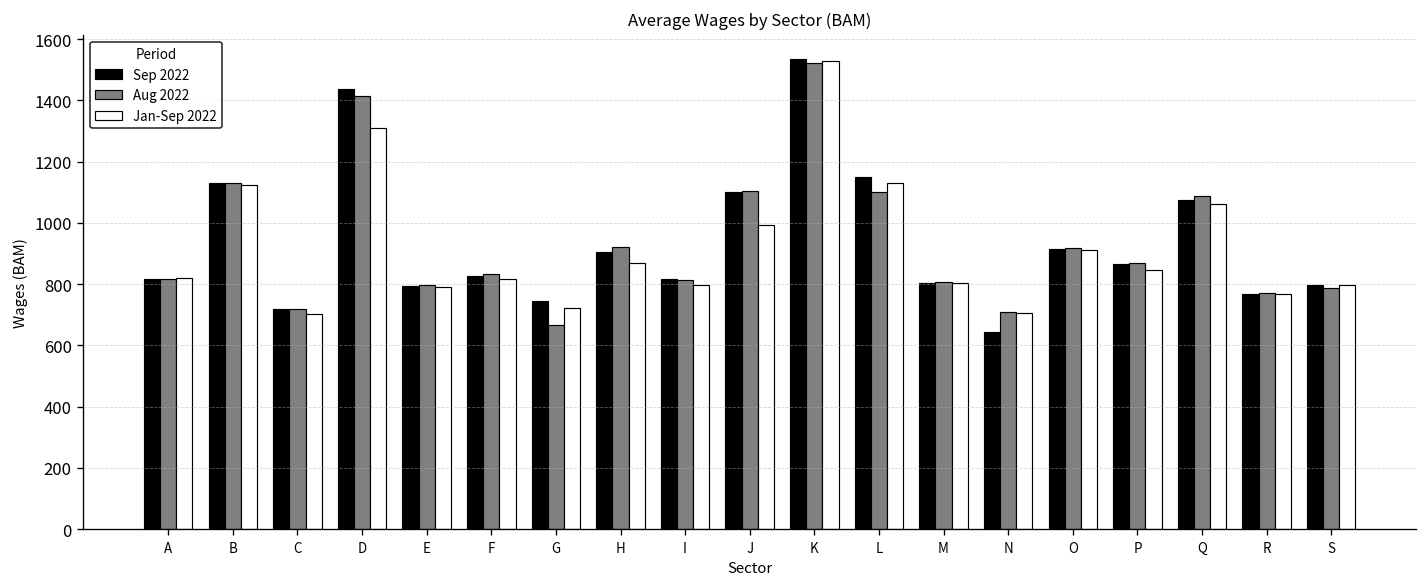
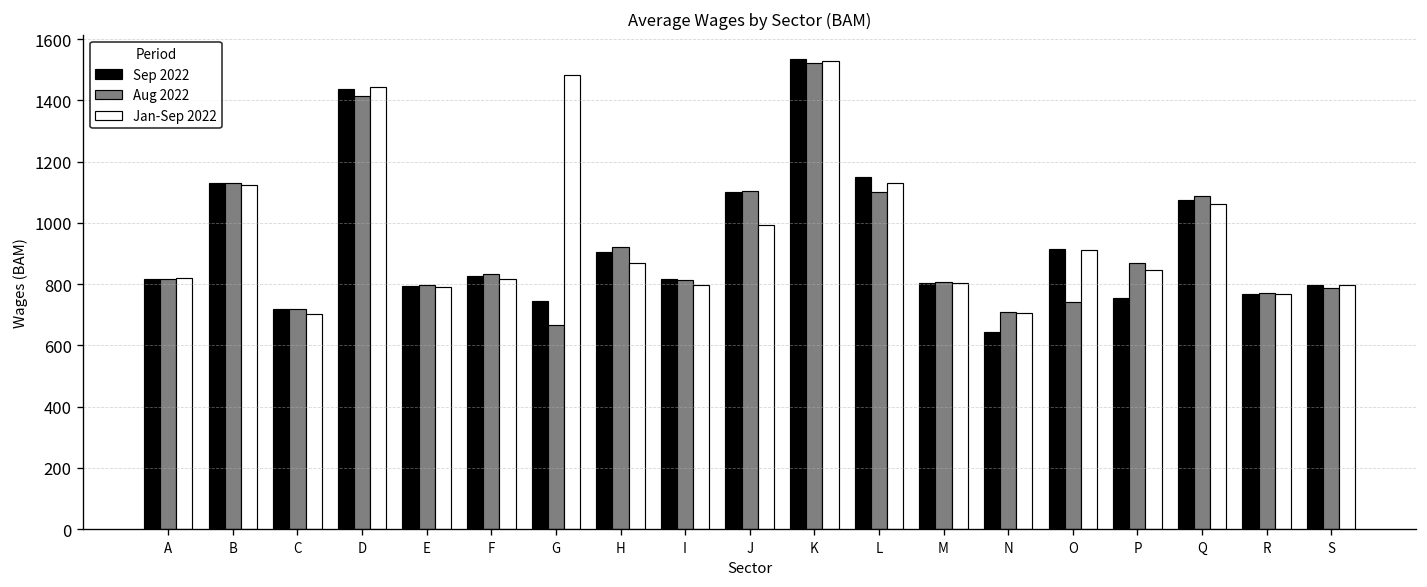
Jan-Sep 2022, D: 1310 -> 1440
Jan-Sep 2022, G: 720 -> 1480
Aug 2022, O: 920 -> 740
Sep 2022, P: 870 -> 750
